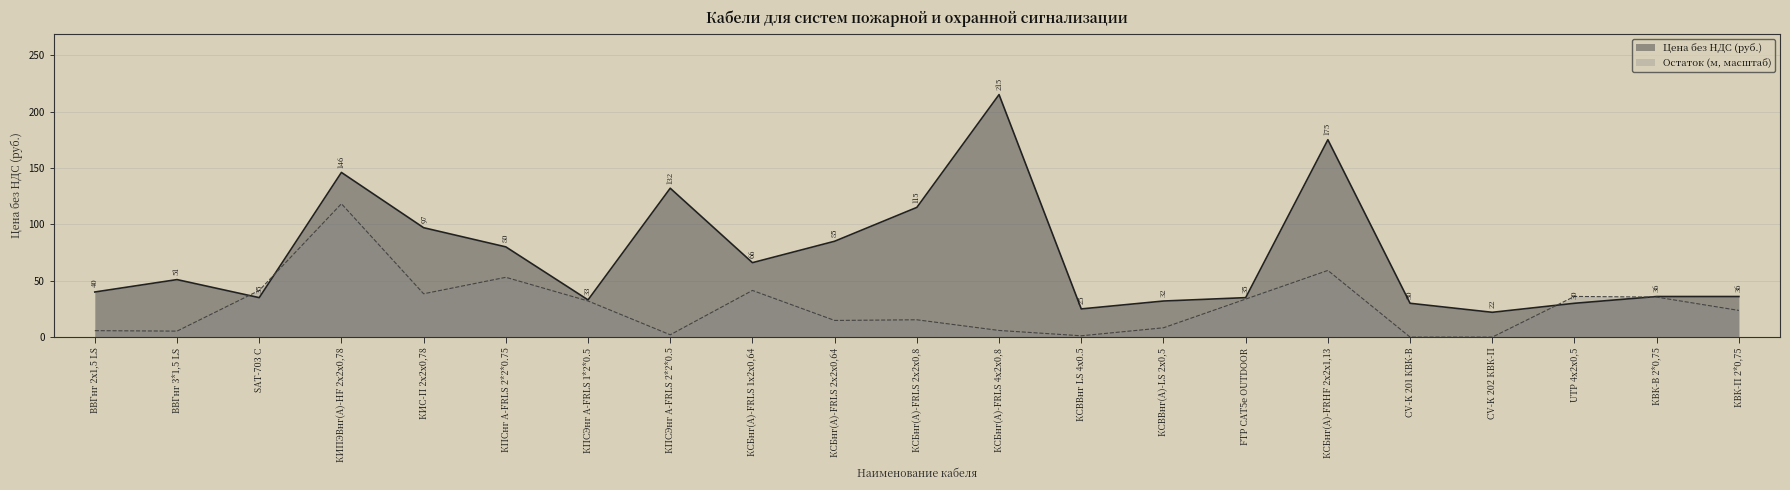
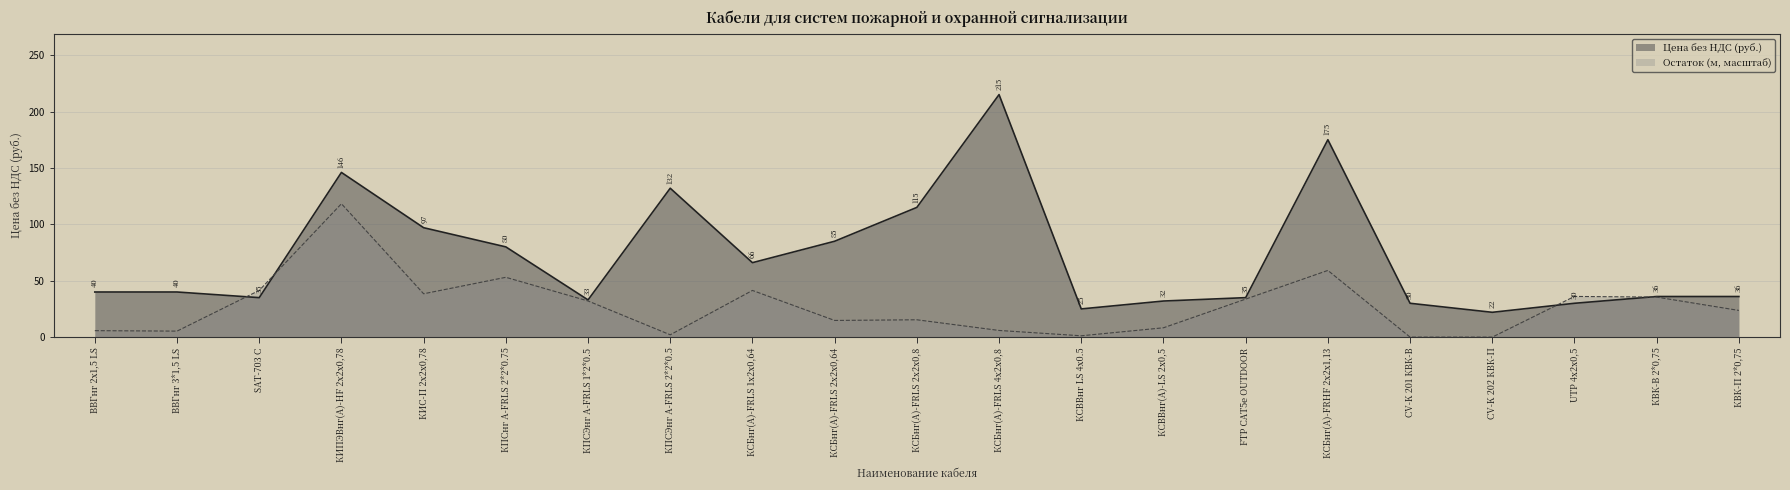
Цена без НДС (руб.), ВВГнг 3*1,5 LS: 51 -> 40
